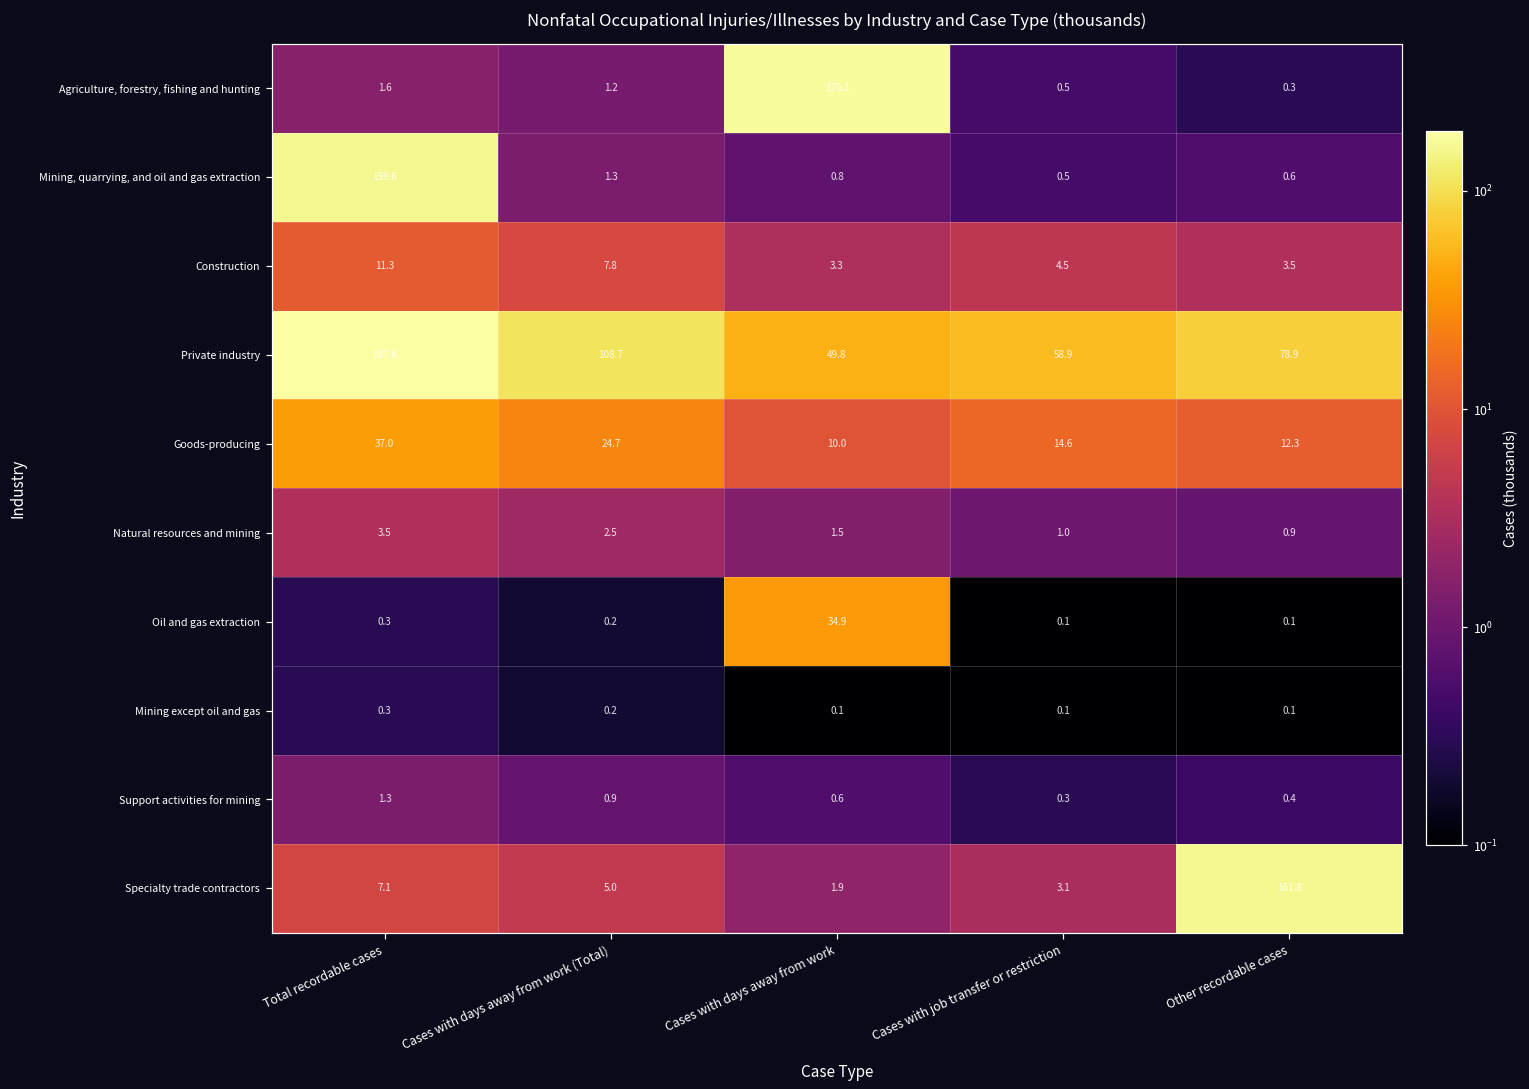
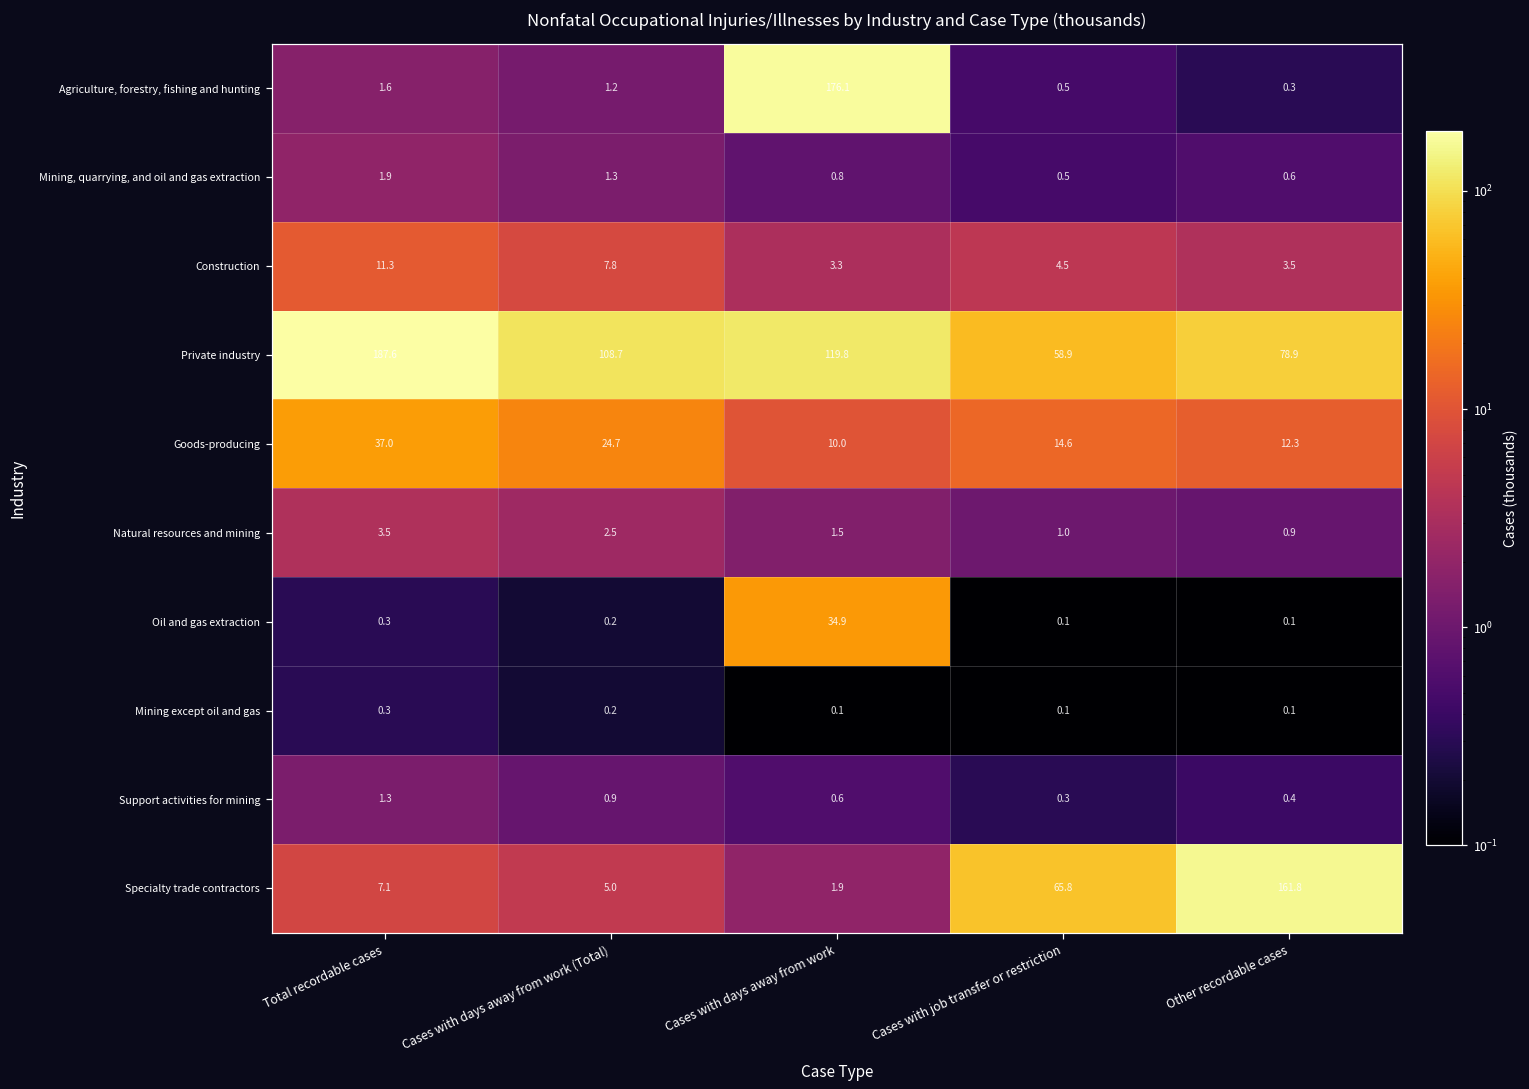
Mining, quarrying, and oil and gas extraction, Total recordable cases: 159.6 -> 1.9
Private industry, Cases with days away from work: 49.8 -> 119.8
Specialty trade contractors, Cases with job transfer or restriction: 3.1 -> 65.8
